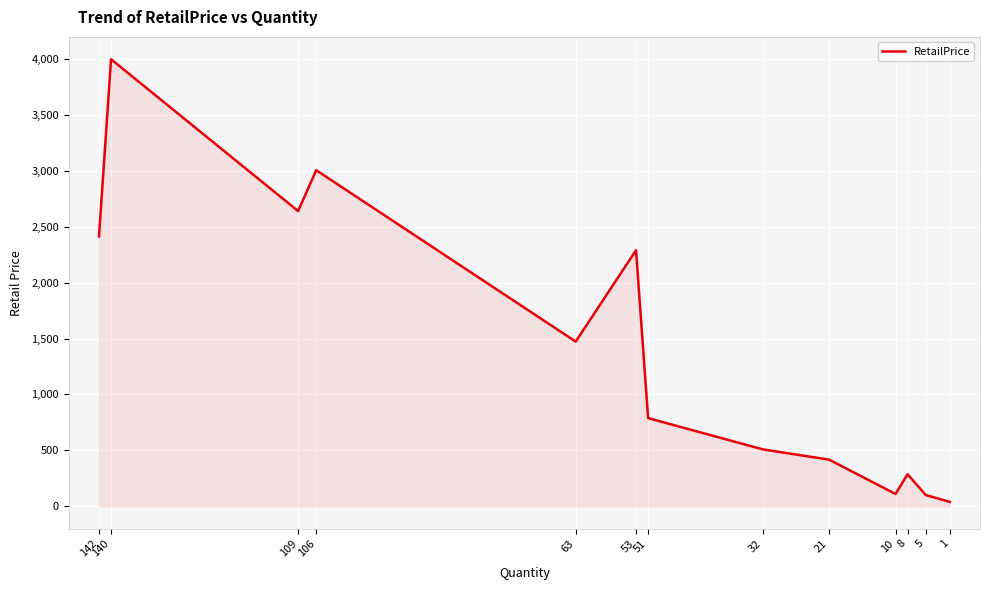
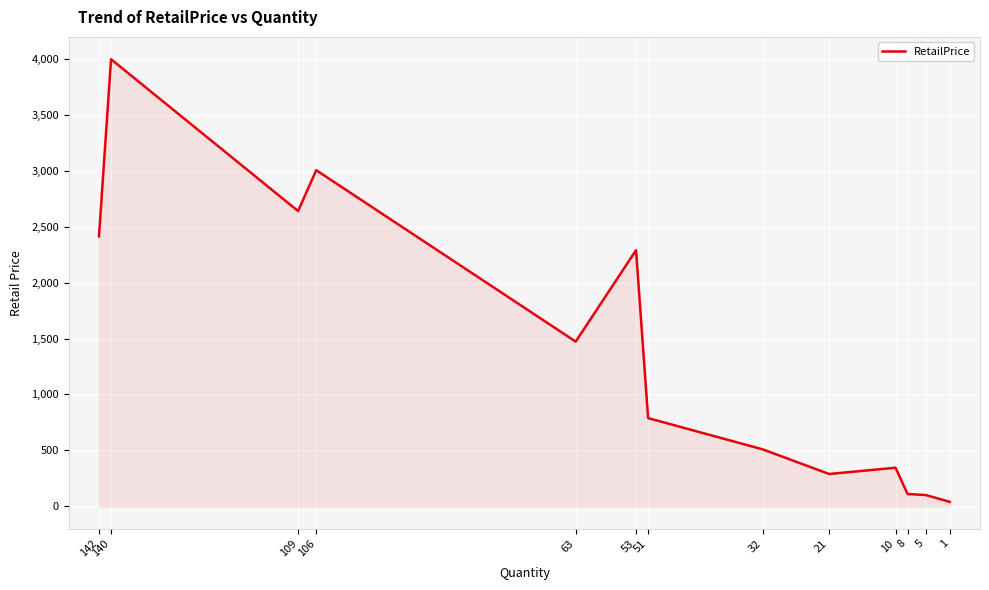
21: 420 -> 290
10: 110 -> 350
8: 290 -> 110
